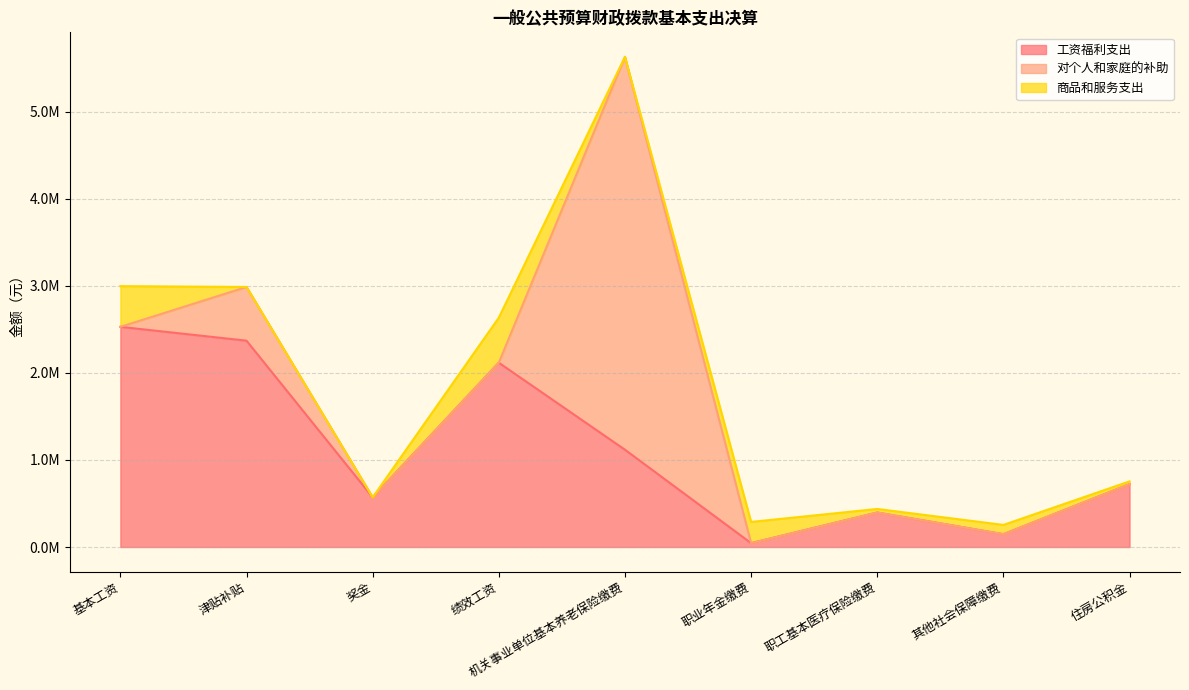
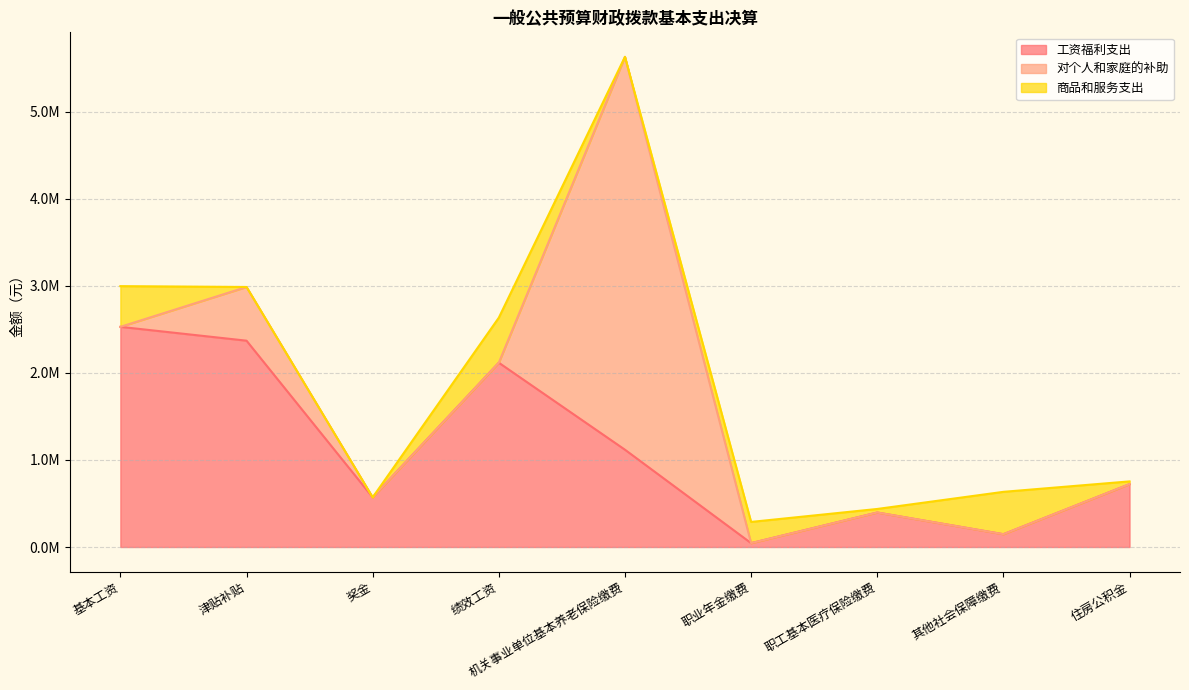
商品和服务支出, 其他社会保障缴费: 100000 -> 500000
